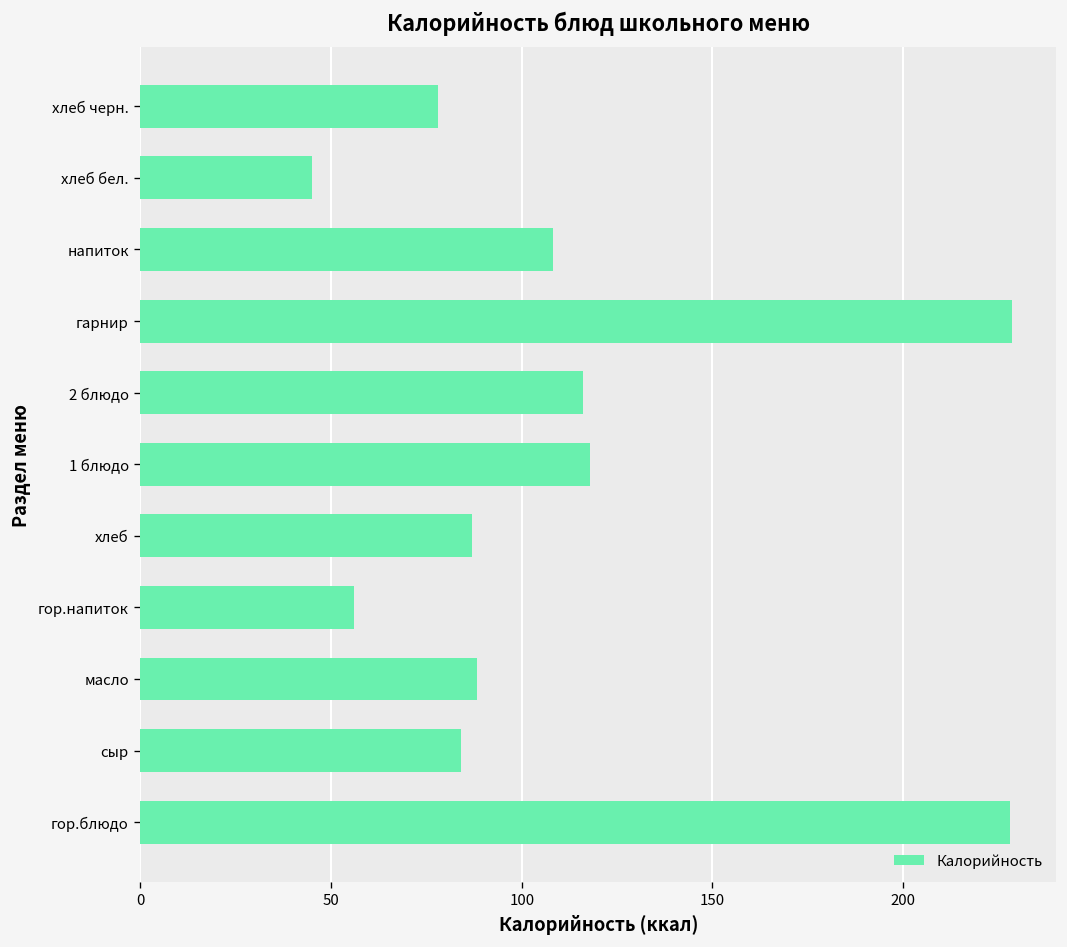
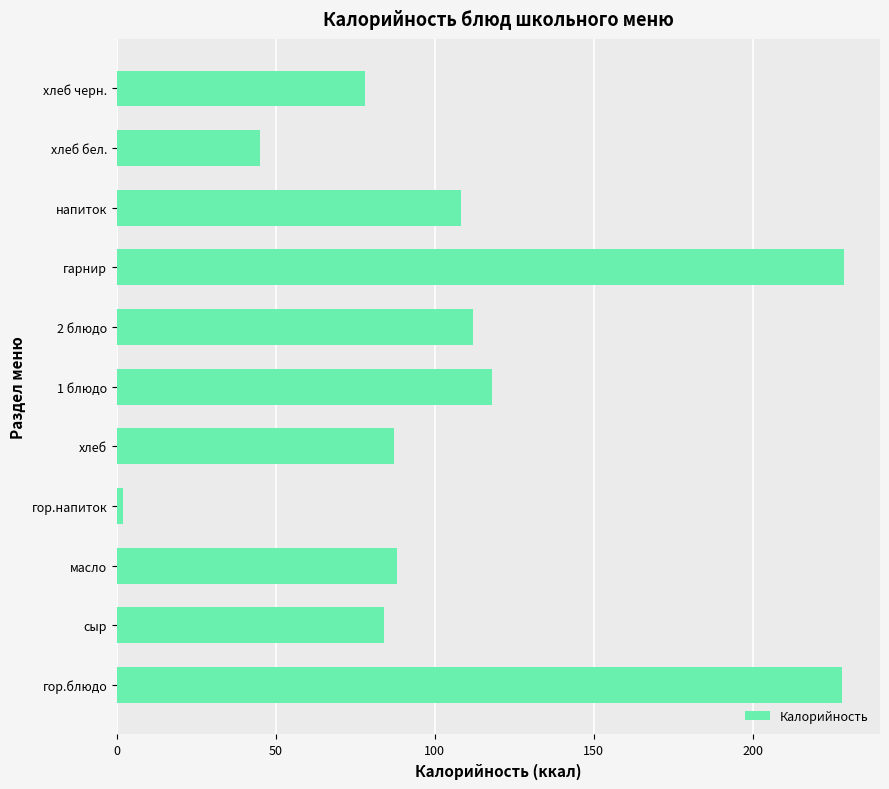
2 блюдо: 116 -> 112
гор.напиток: 56 -> 2
